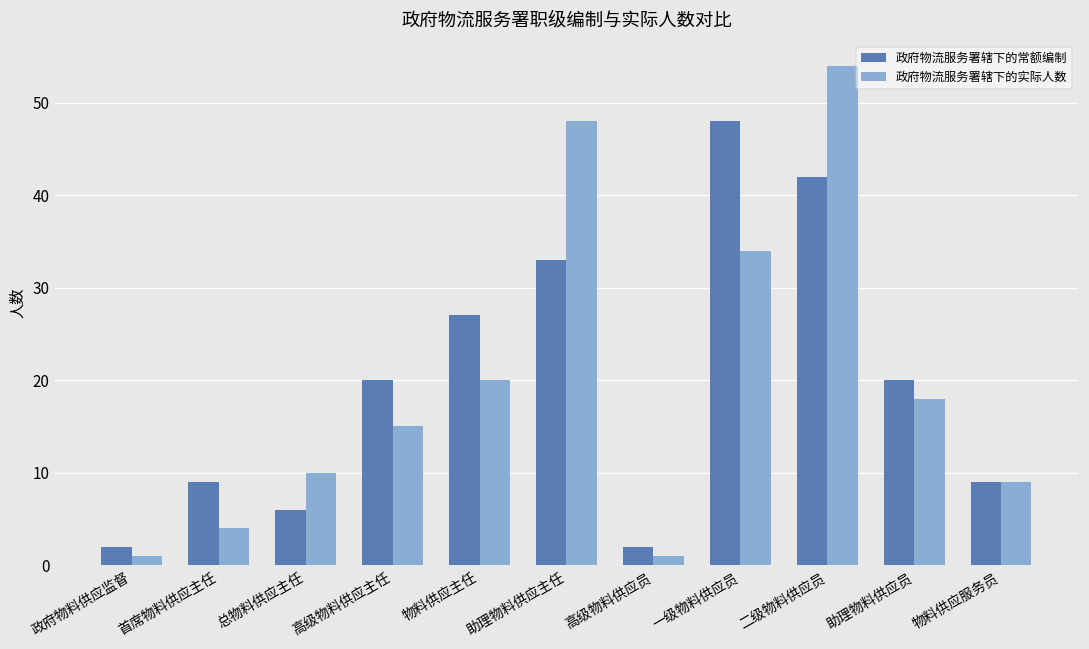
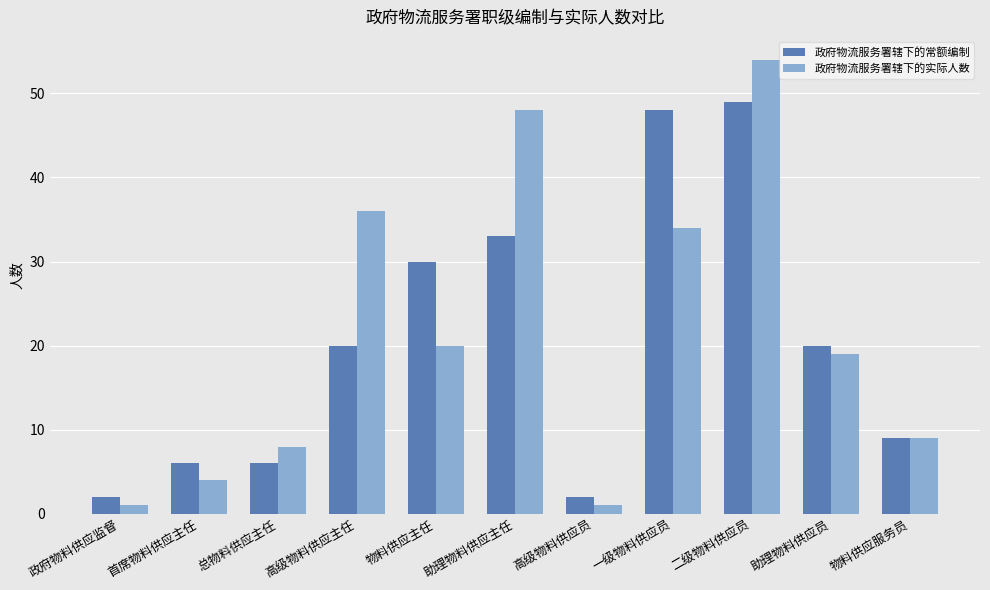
政府物流服务署辖下的常额编制, 首席物料供应主任: 9 -> 6
政府物流服务署辖下的实际人数, 总物料供应主任: 10 -> 8
政府物流服务署辖下的实际人数, 高级物料供应主任: 15 -> 36
政府物流服务署辖下的常额编制, 物料供应主任: 27 -> 30
政府物流服务署辖下的常额编制, 二级物料供应员: 42 -> 49
政府物流服务署辖下的实际人数, 助理物料供应员: 18 -> 19
